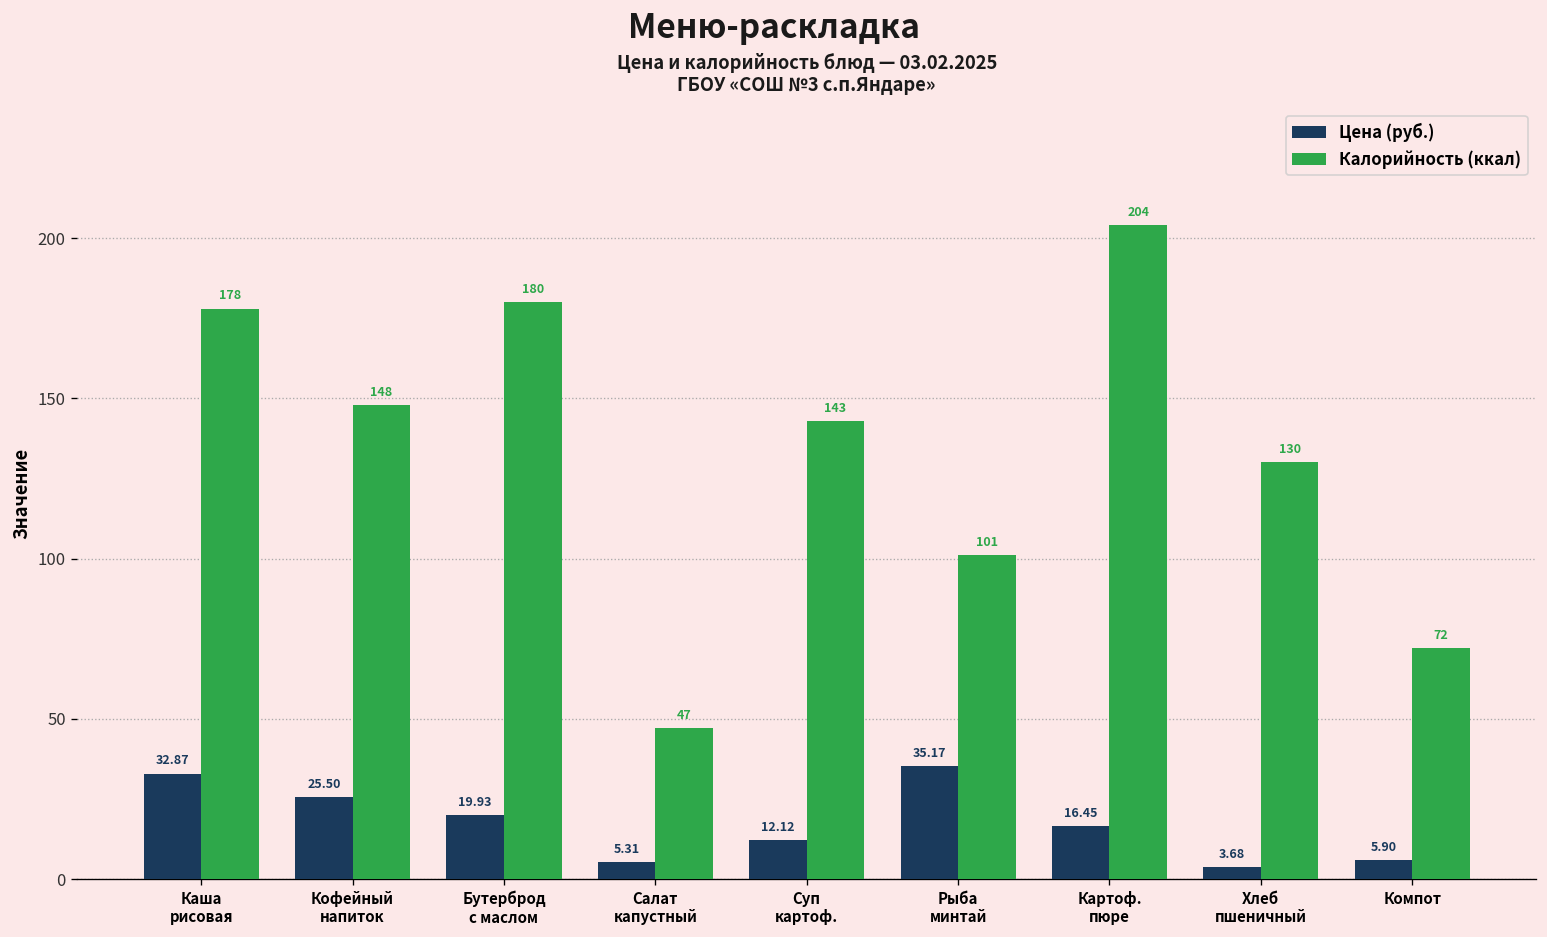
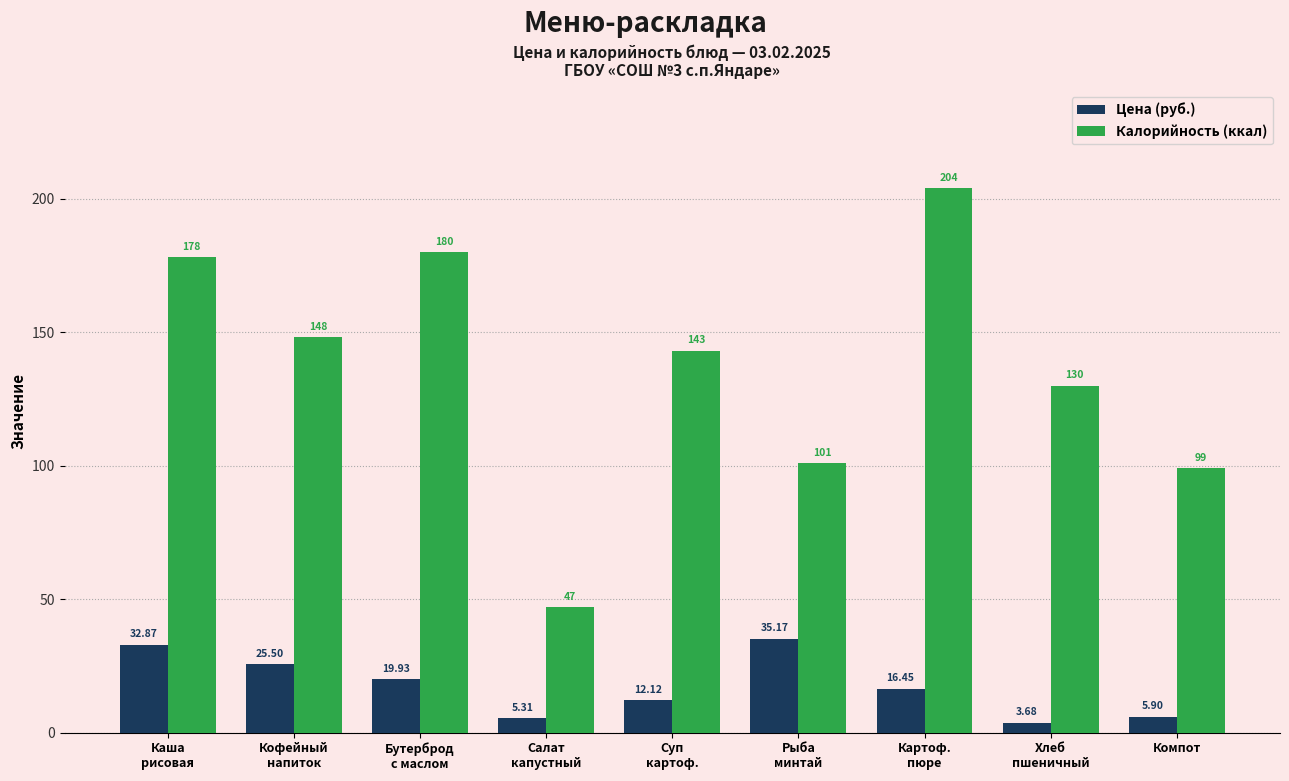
Калорийность (ккал), Компот: 72 -> 99
